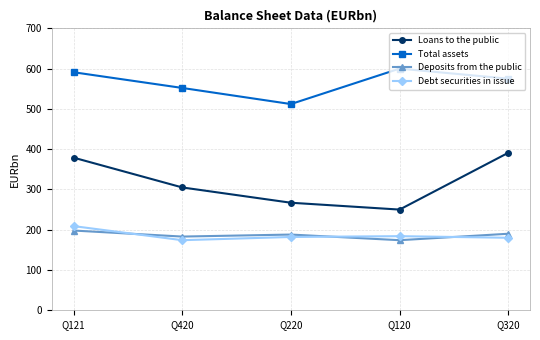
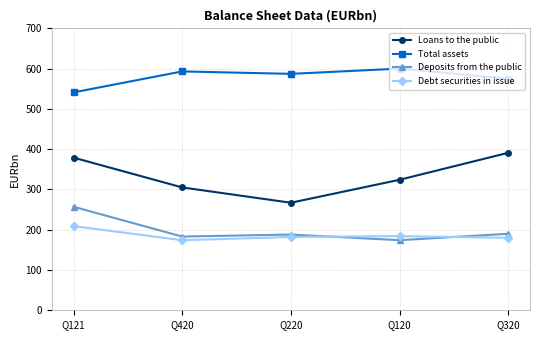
Total assets, Q121: 590 -> 540
Deposits from the public, Q121: 200 -> 260
Total assets, Q420: 550 -> 590
Total assets, Q220: 510 -> 590
Loans to the public, Q120: 250 -> 320
